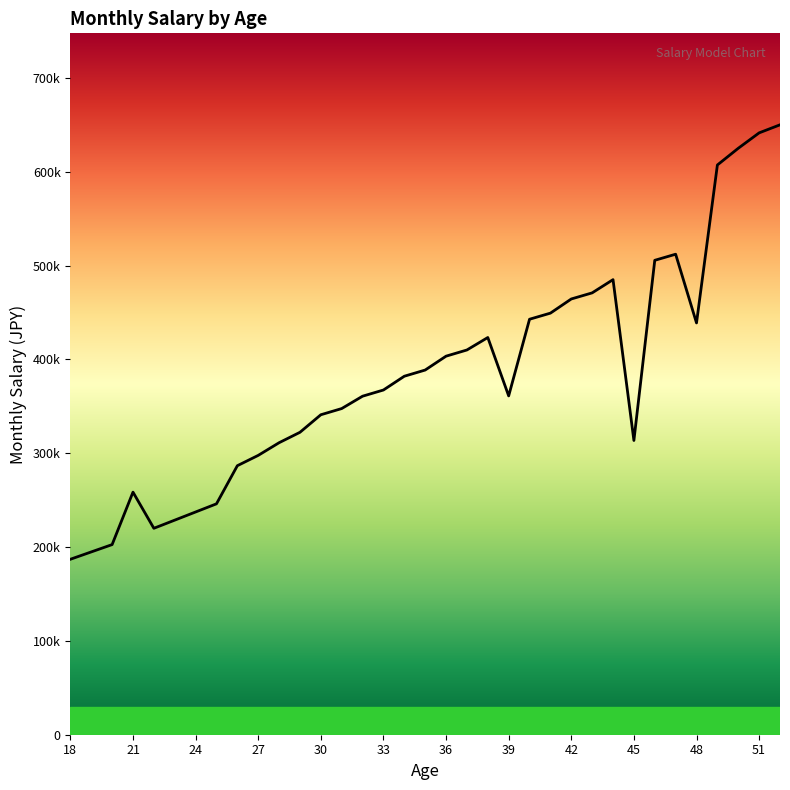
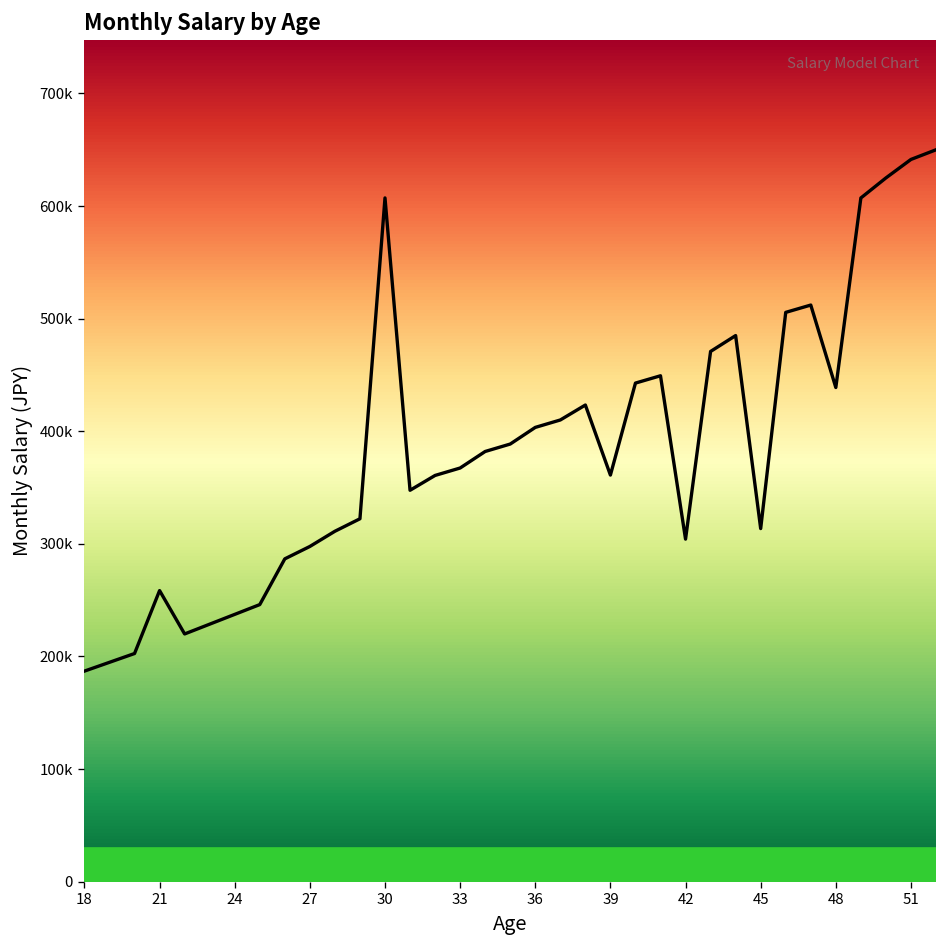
30: 340000 -> 610000
42: 460000 -> 300000
